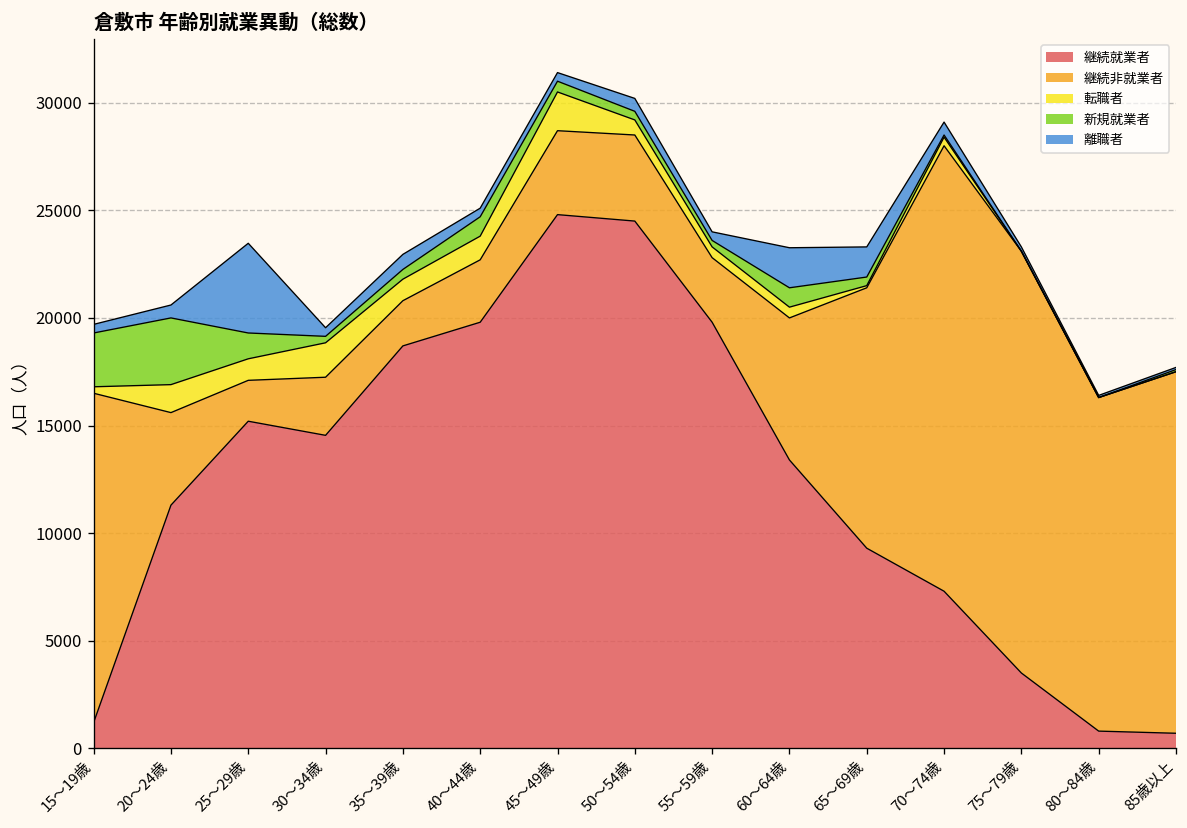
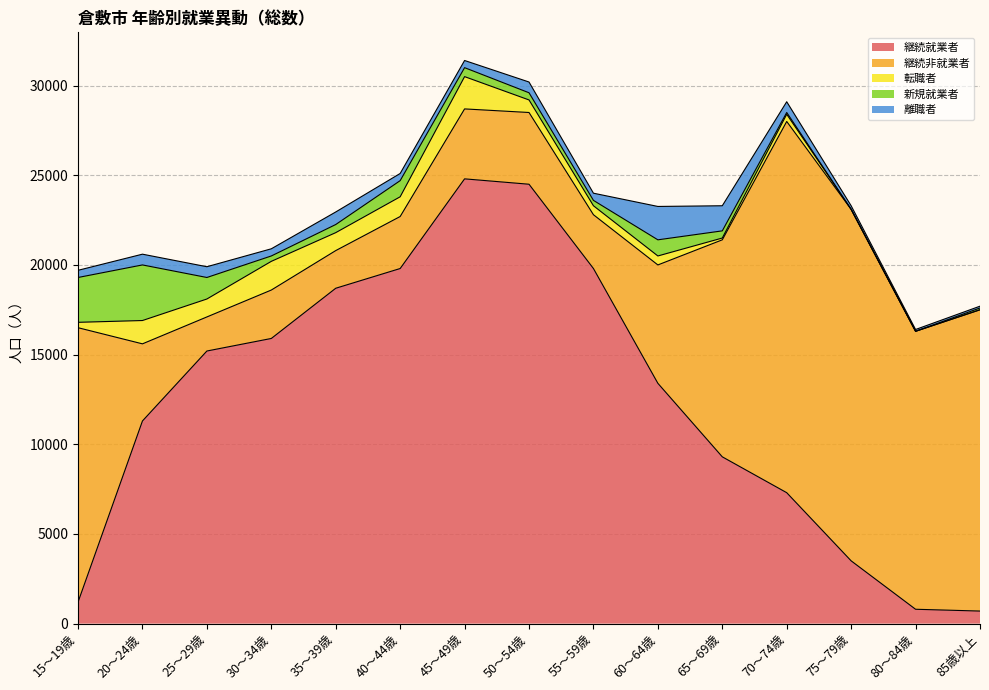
離職者, 25～29歳: 4200 -> 600
継続就業者, 30～34歳: 14500 -> 15900
